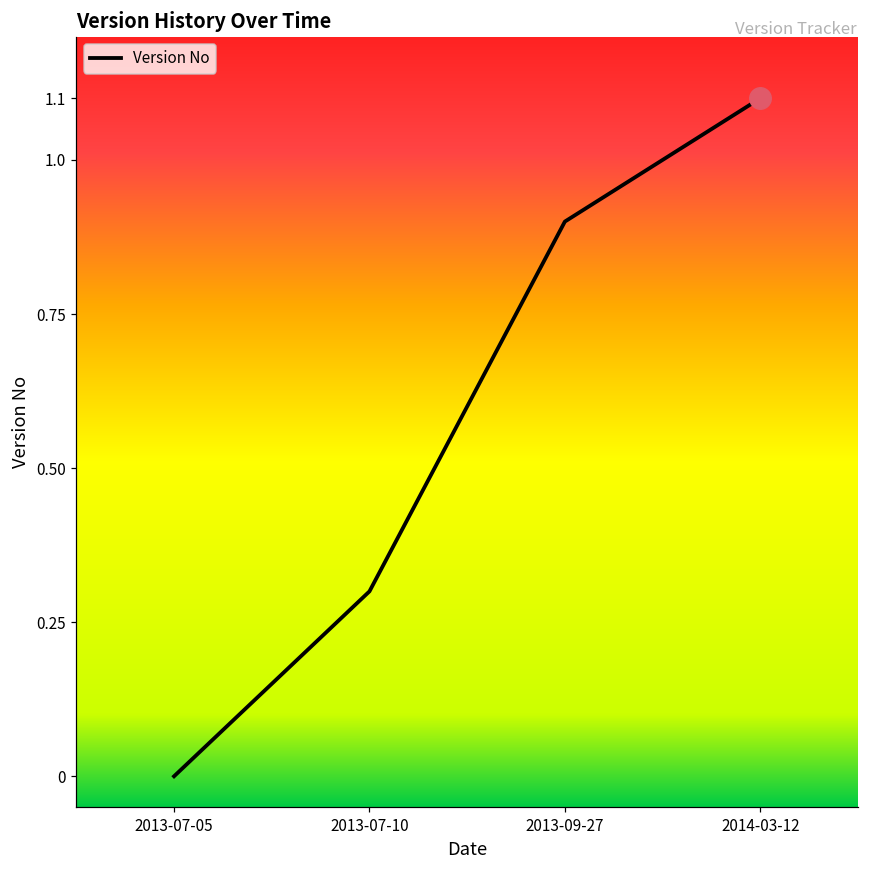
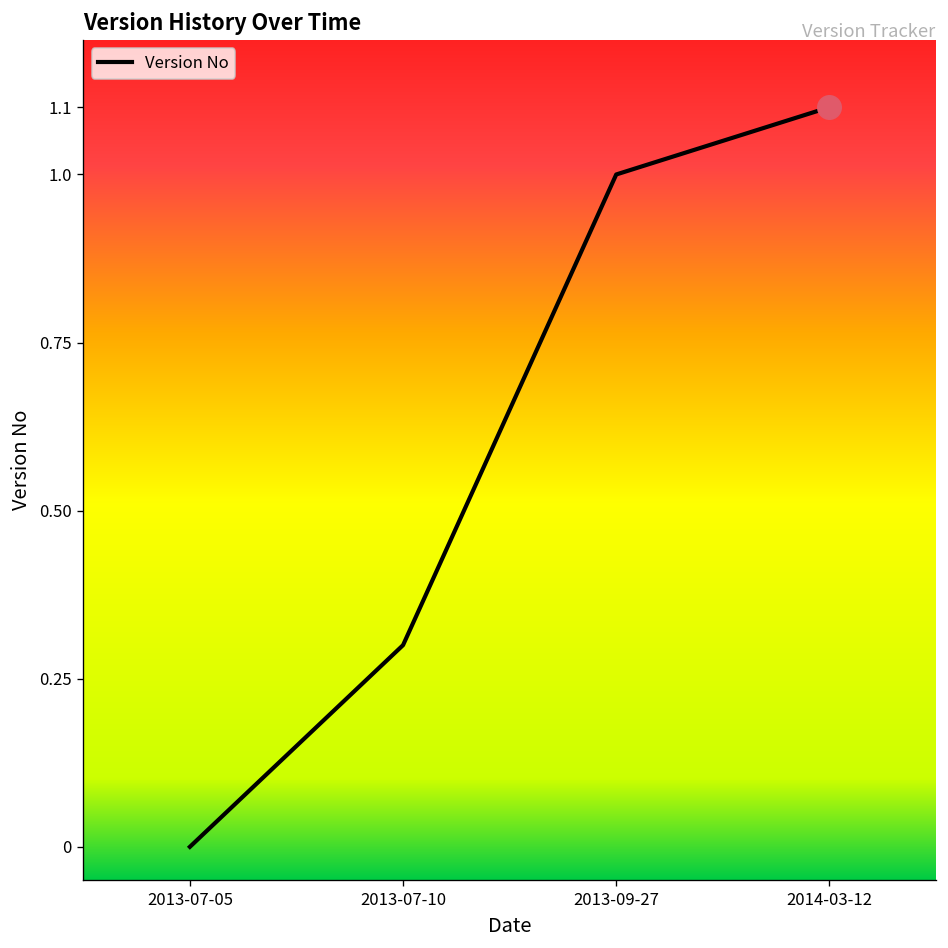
Version No, 2013-09-27: 0.9 -> 1.0
